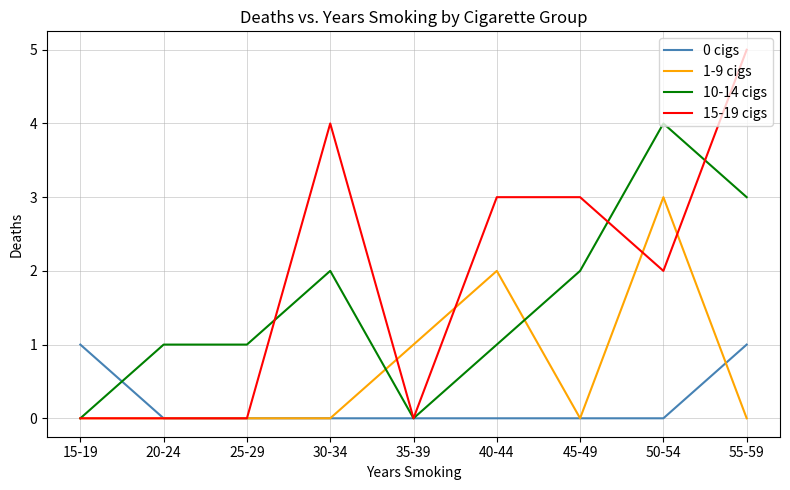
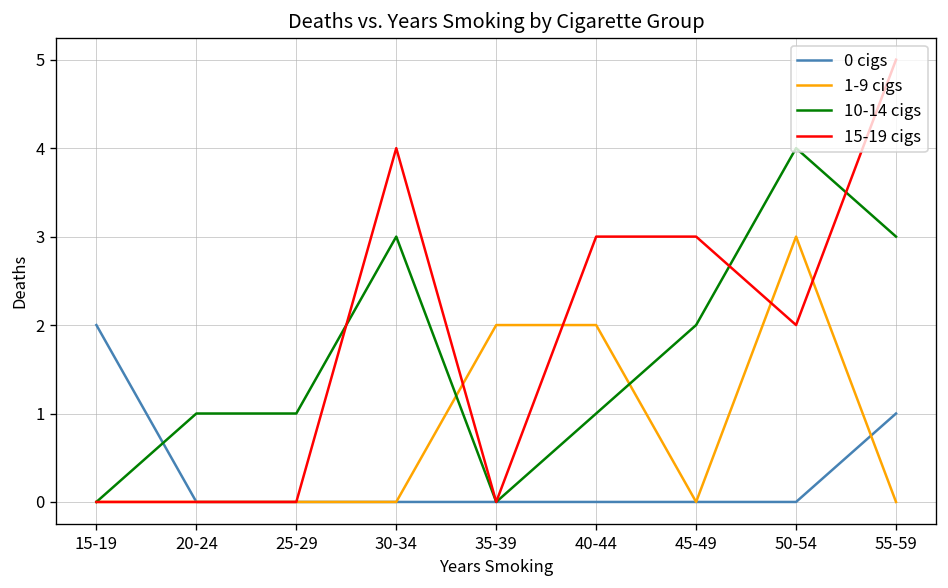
0 cigs, 15-19: 1 -> 2
10-14 cigs, 30-34: 2 -> 3
1-9 cigs, 35-39: 1 -> 2
